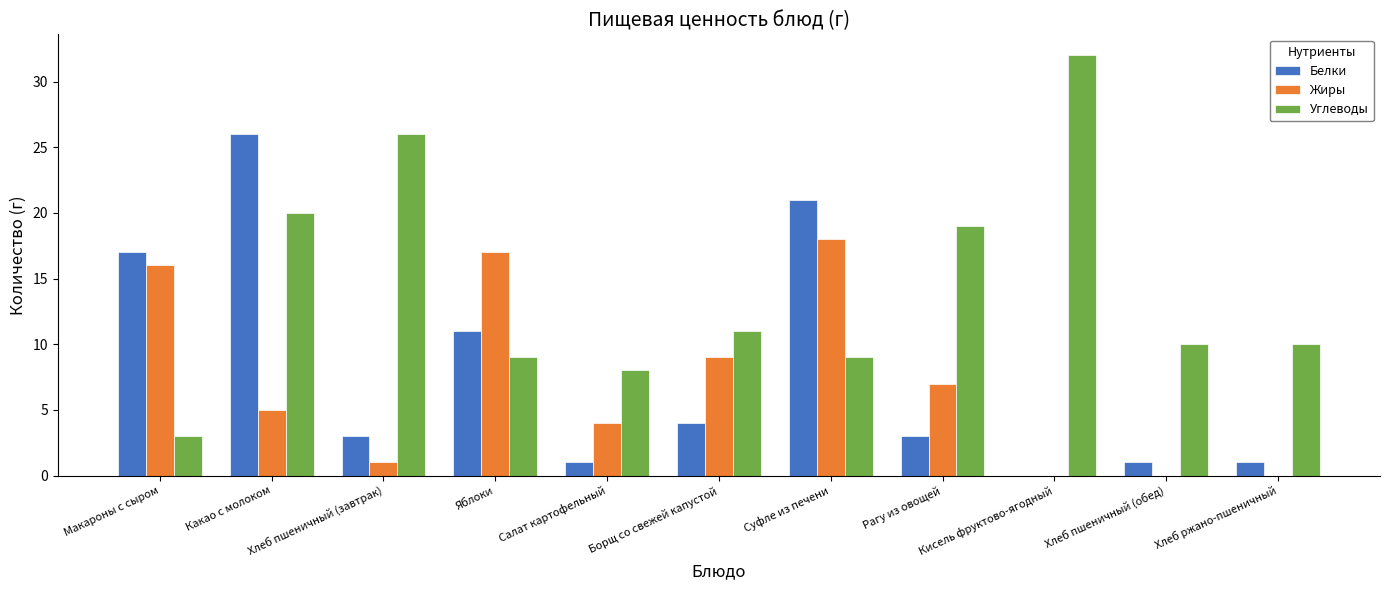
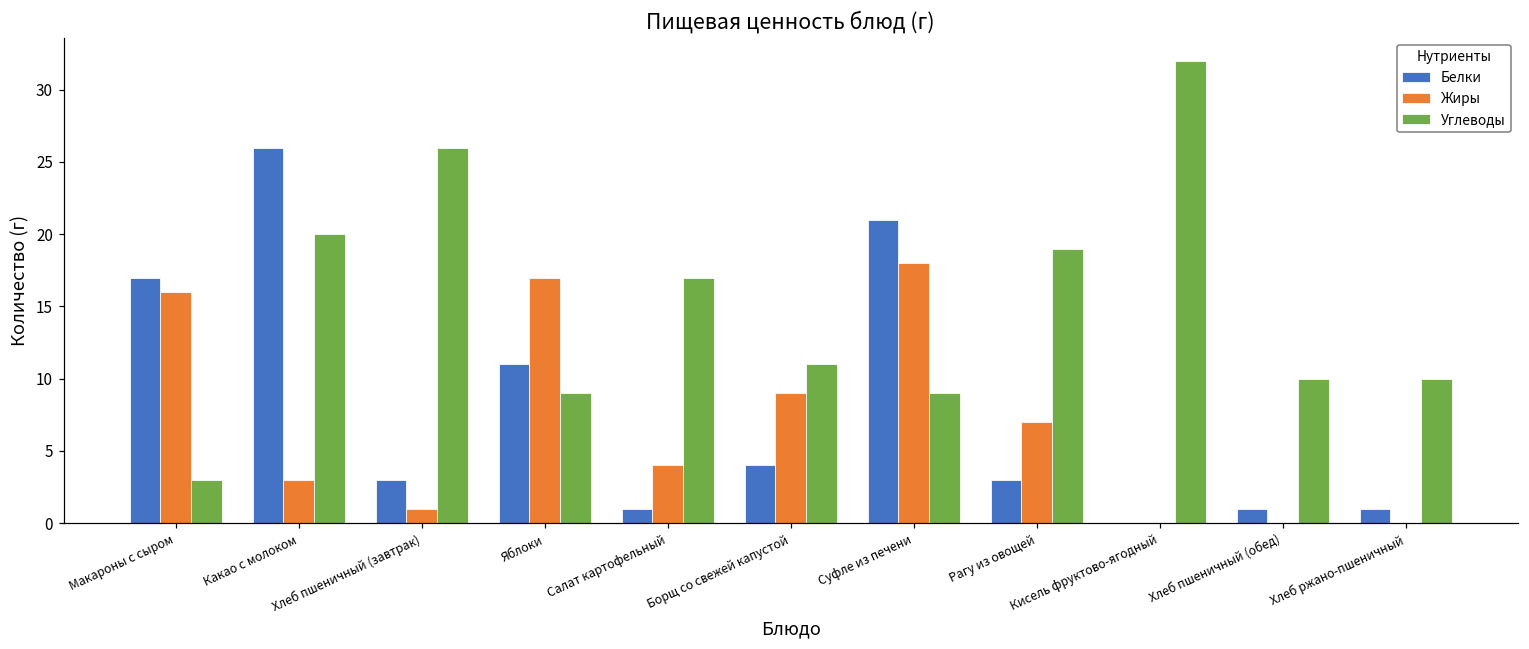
Жиры, Какао с молоком: 5 -> 3
Углеводы, Салат картофельный: 8 -> 17
